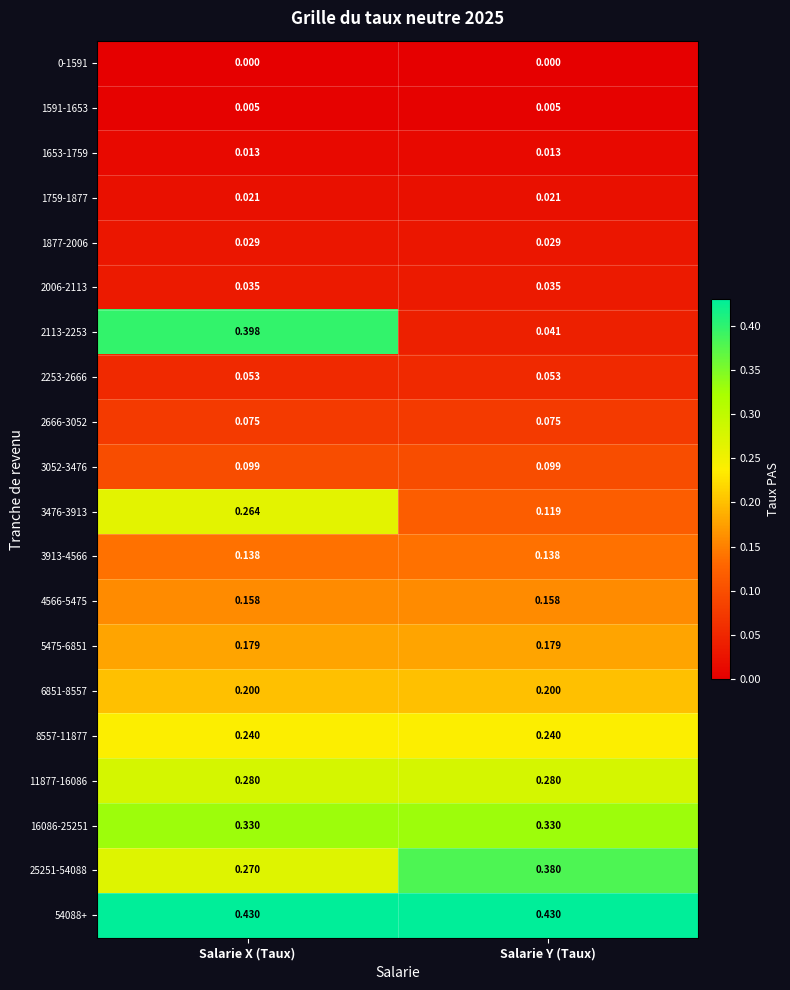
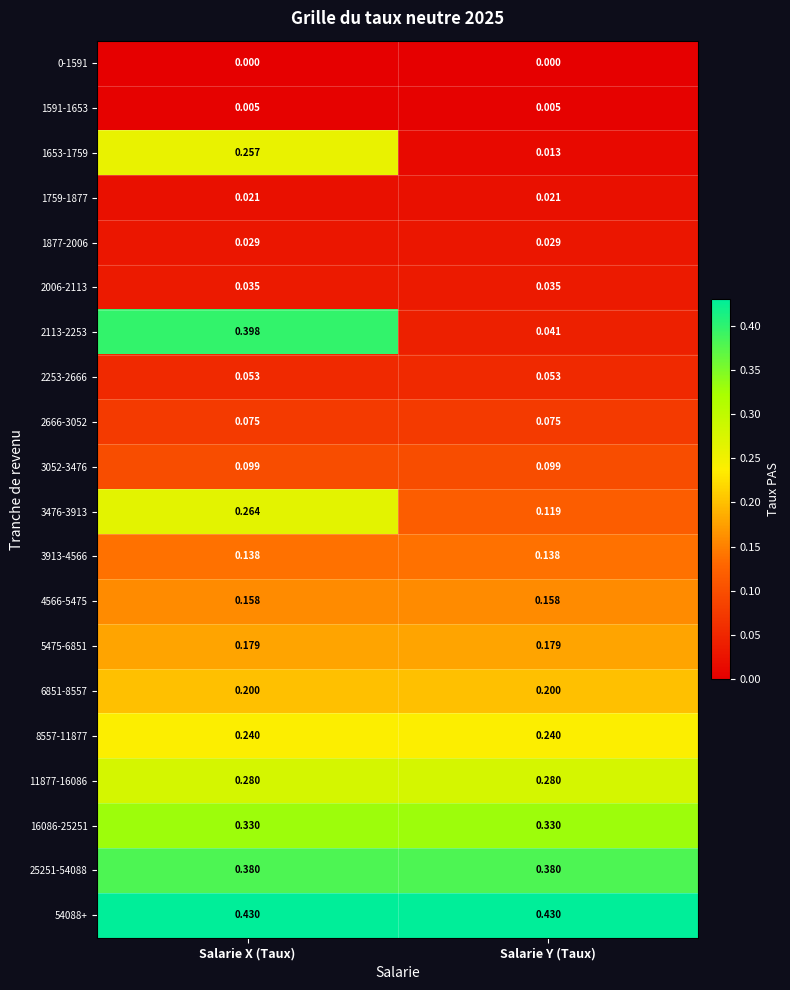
1653-1759, Salarie X (Taux): 0.013 -> 0.257
25251-54088, Salarie X (Taux): 0.270 -> 0.380
